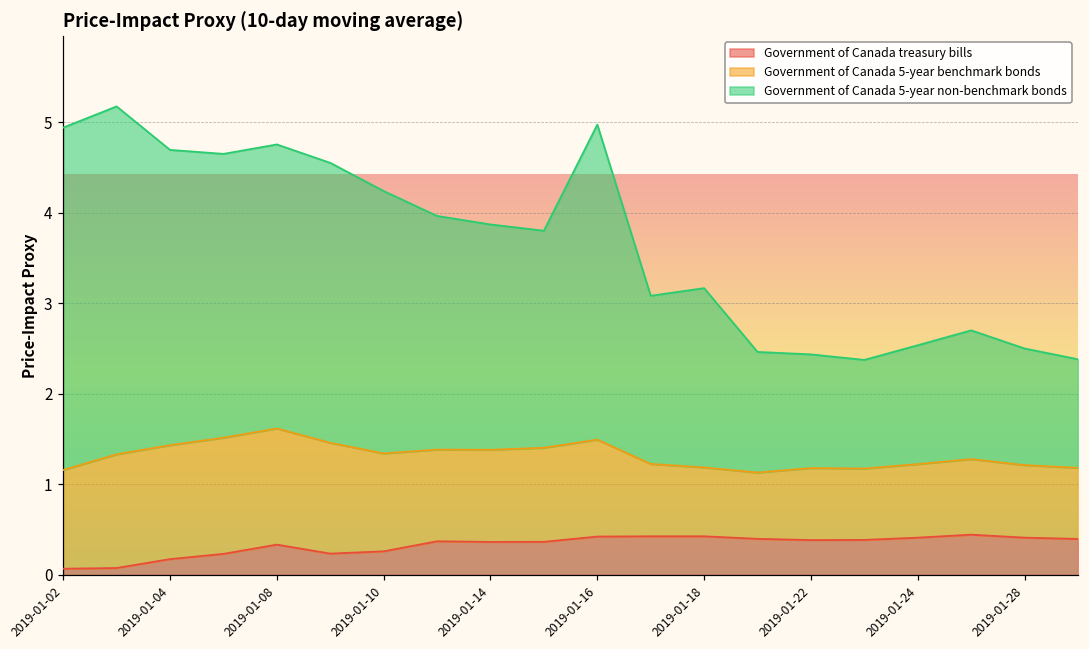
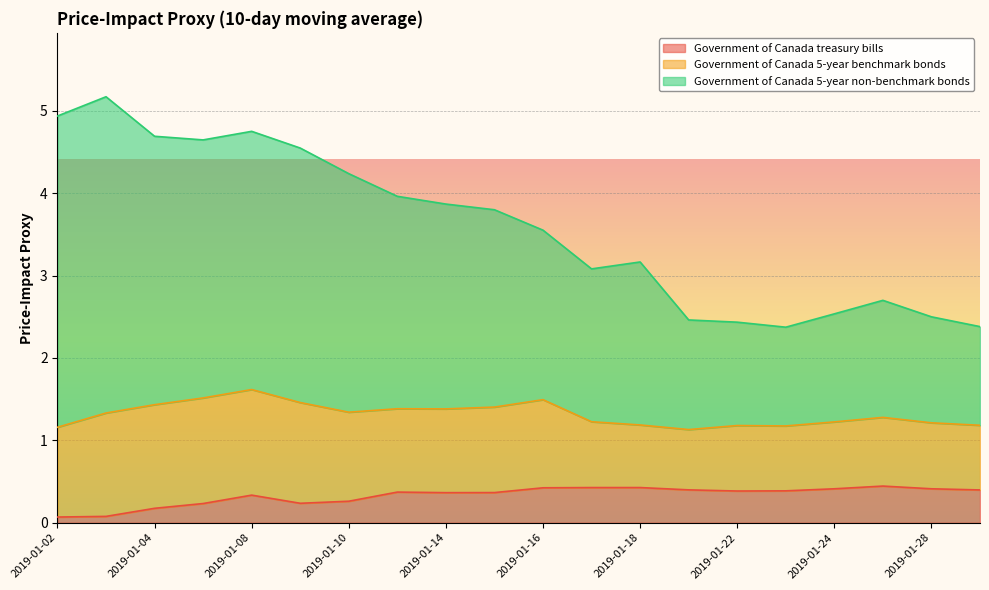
Government of Canada 5-year non-benchmark bonds, 2019-01-16: 3.5 -> 2.1
